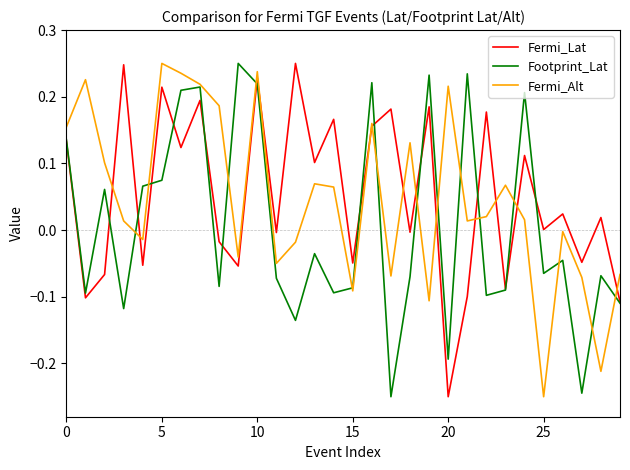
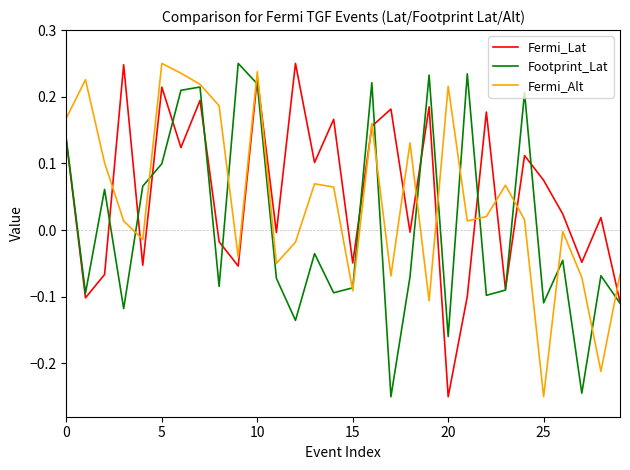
Fermi_Alt, 0: 0.15 -> 0.17
Footprint_Lat, 5: 0.07 -> 0.10
Footprint_Lat, 20: -0.19 -> -0.16
Fermi_Lat, 25: 0.00 -> 0.07
Footprint_Lat, 25: -0.06 -> -0.11
